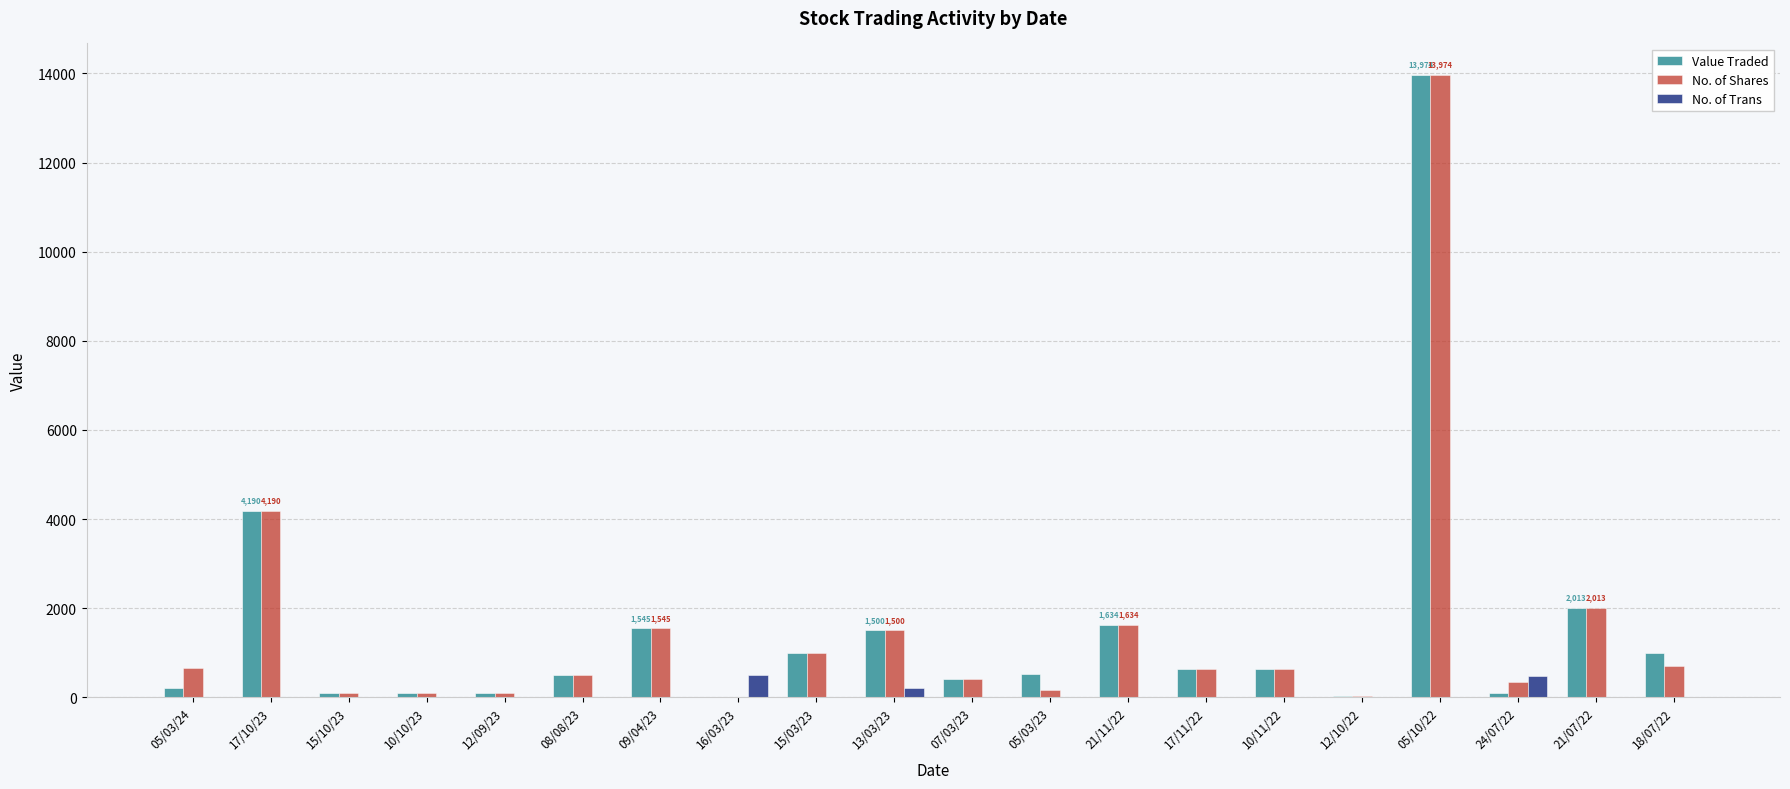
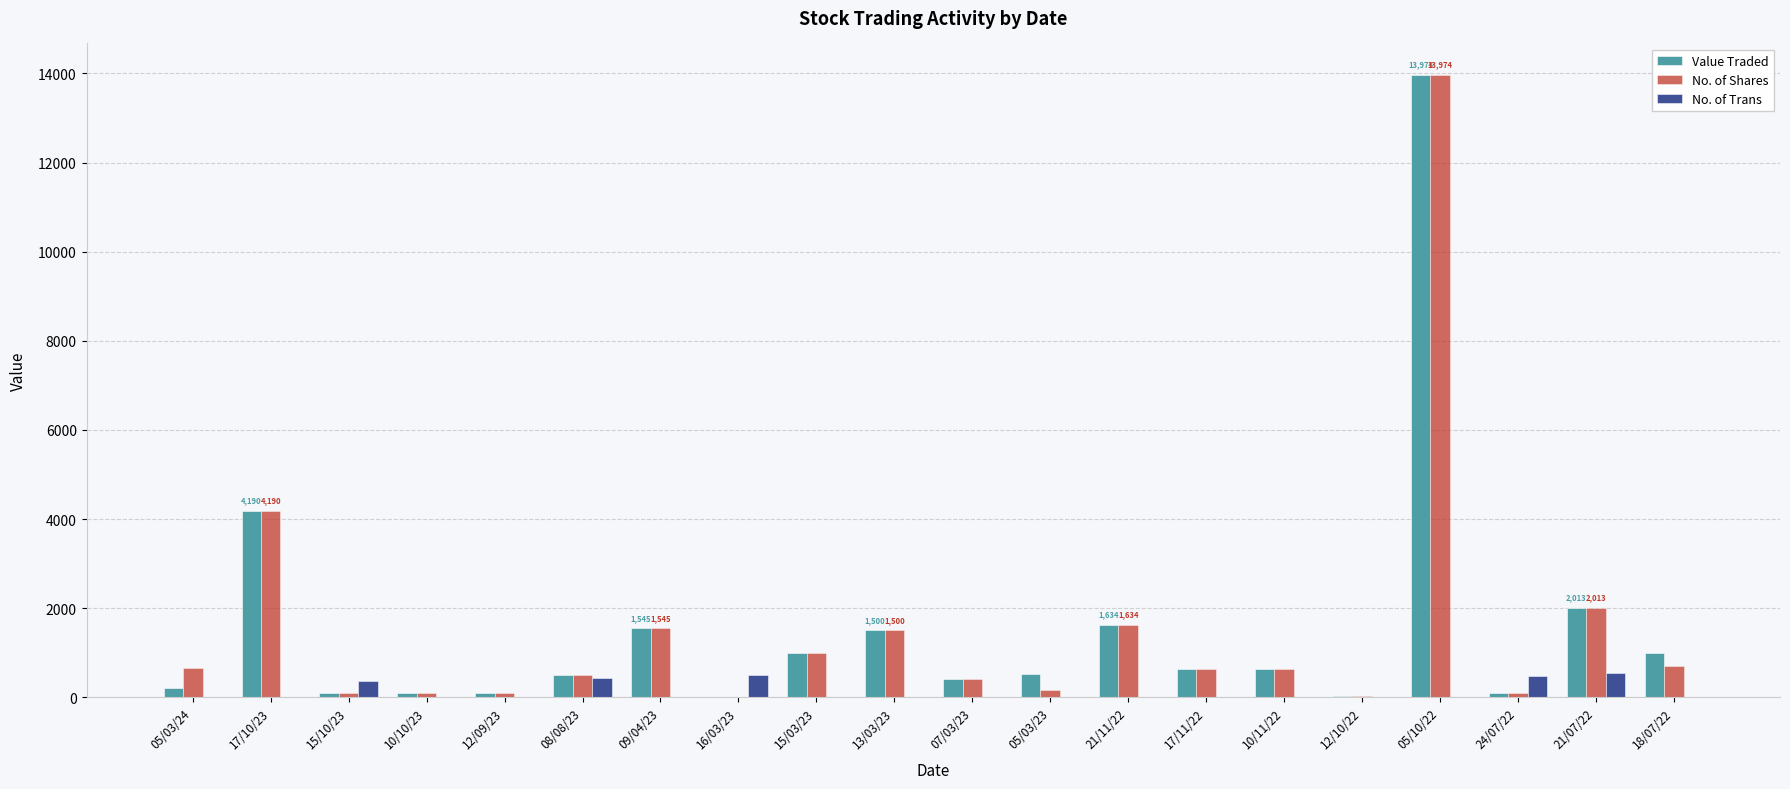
No. of Trans, 15/10/23: 0 -> 400
No. of Trans, 08/08/23: 0 -> 400
No. of Trans, 13/03/23: 200 -> 0
No. of Shares, 24/07/22: 400 -> 100
No. of Trans, 21/07/22: 0 -> 500
